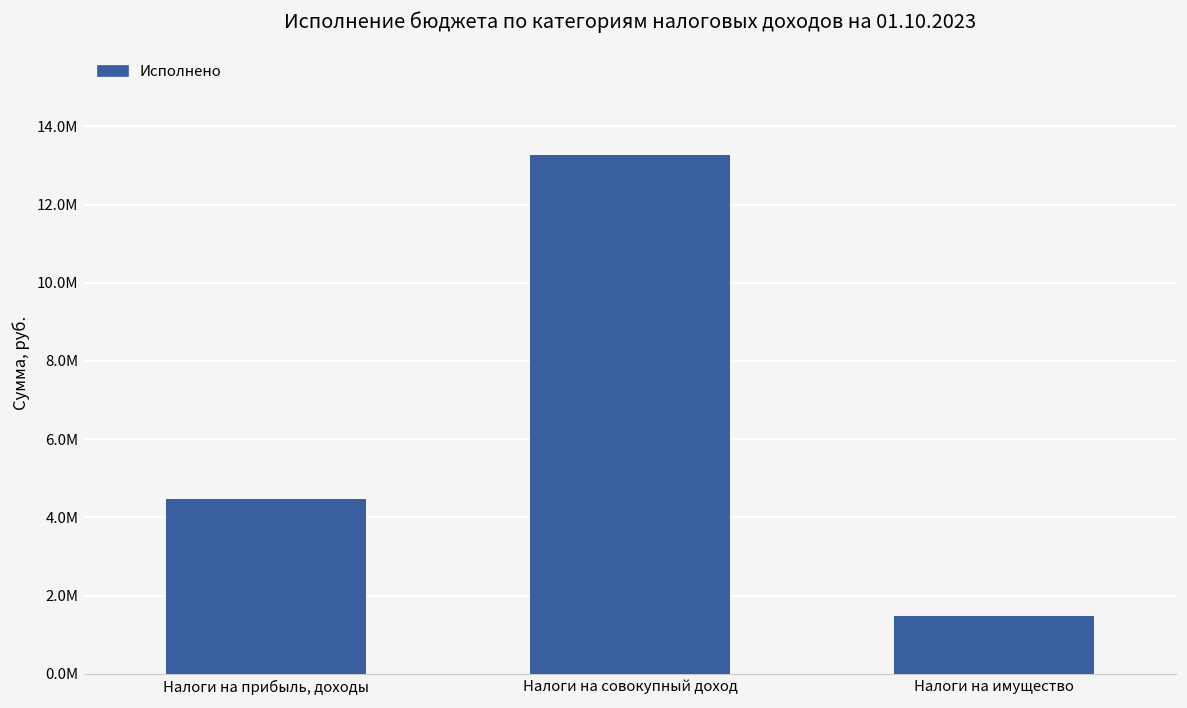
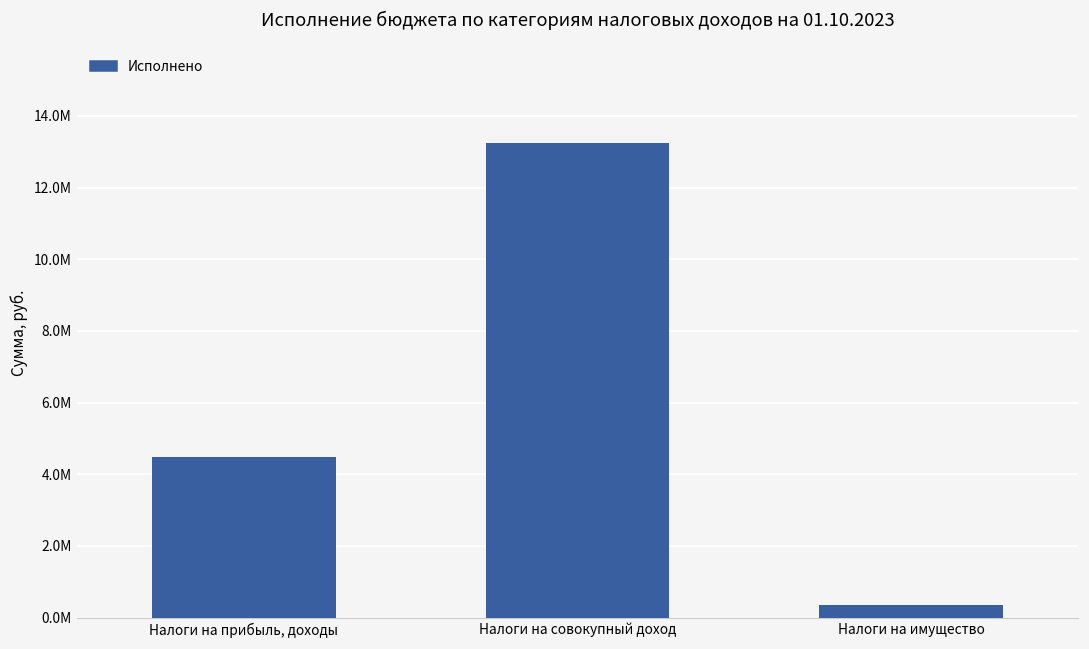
Налоги на имущество: 1500000 -> 300000
